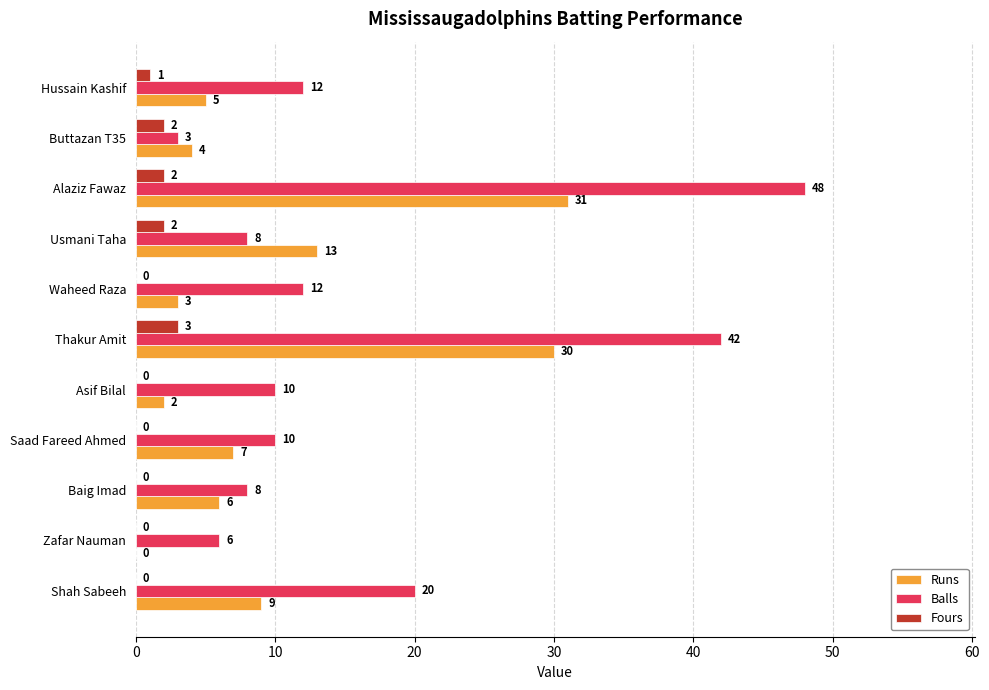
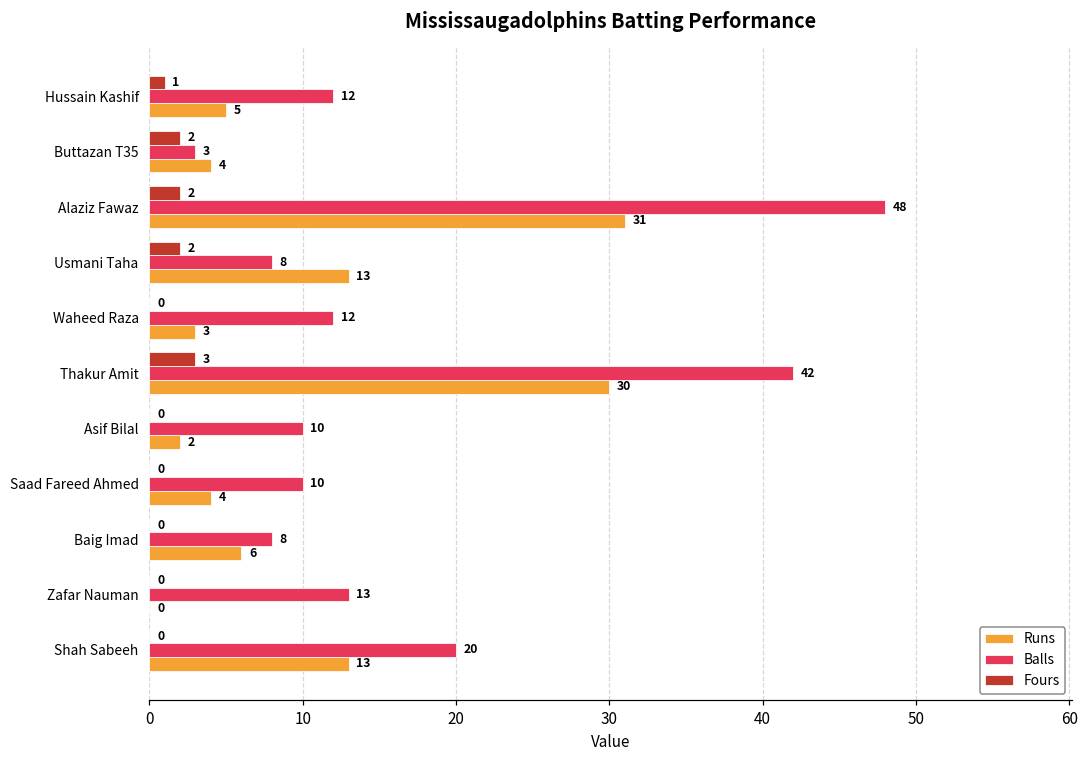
Runs, Saad Fareed Ahmed: 7 -> 4
Balls, Zafar Nauman: 6 -> 13
Runs, Shah Sabeeh: 9 -> 13
